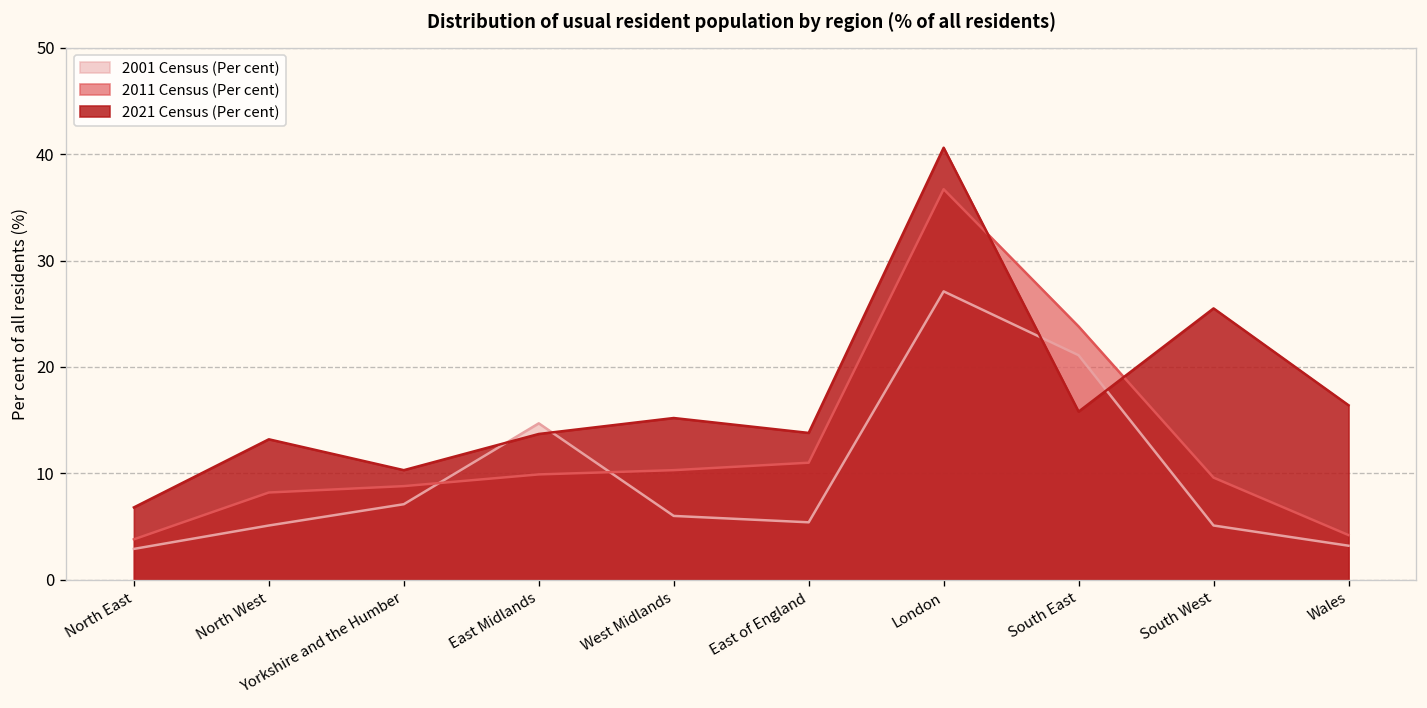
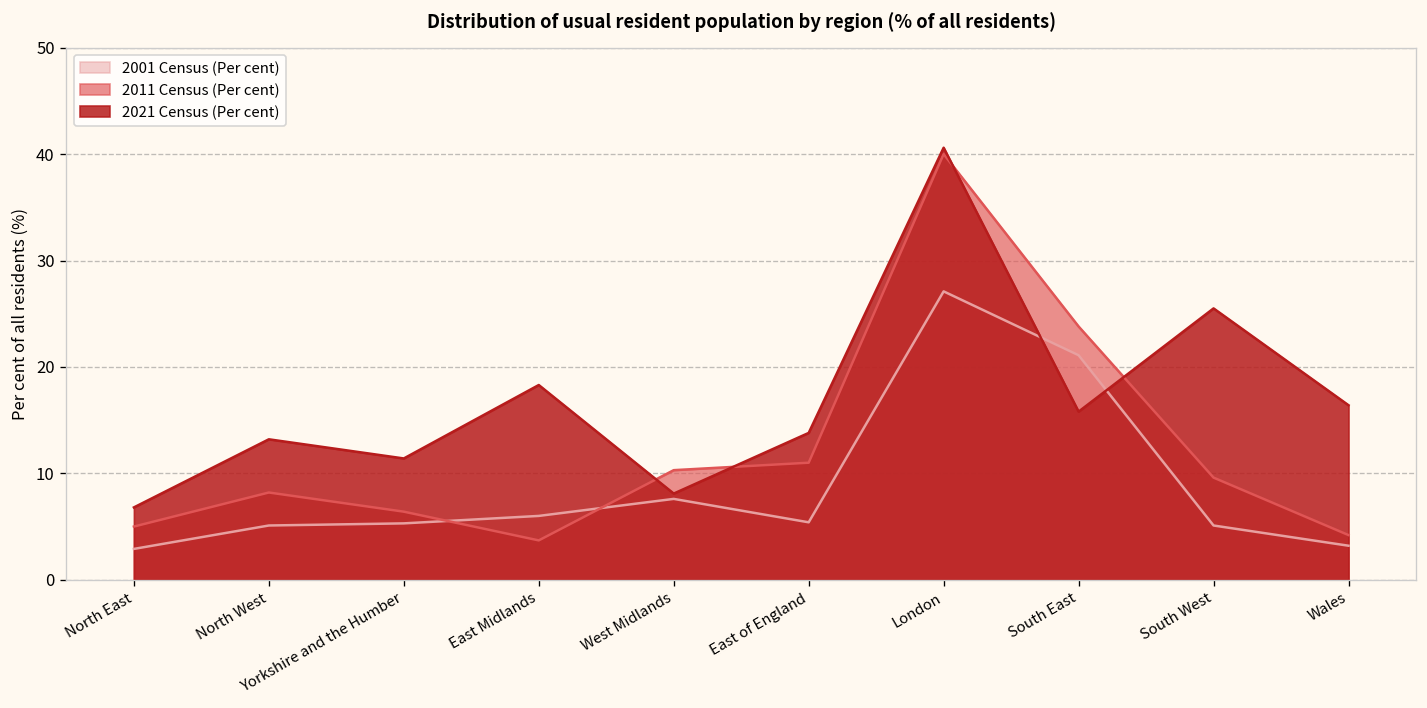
2011 Census (Per cent), North East: 4 -> 5
2001 Census (Per cent), Yorkshire and the Humber: 7 -> 5
2011 Census (Per cent), Yorkshire and the Humber: 9 -> 6
2021 Census (Per cent), Yorkshire and the Humber: 10 -> 11
2001 Census (Per cent), East Midlands: 15 -> 6
2011 Census (Per cent), East Midlands: 10 -> 4
2021 Census (Per cent), East Midlands: 14 -> 18
2001 Census (Per cent), West Midlands: 6 -> 8
2021 Census (Per cent), West Midlands: 15 -> 8
2011 Census (Per cent), London: 37 -> 40
